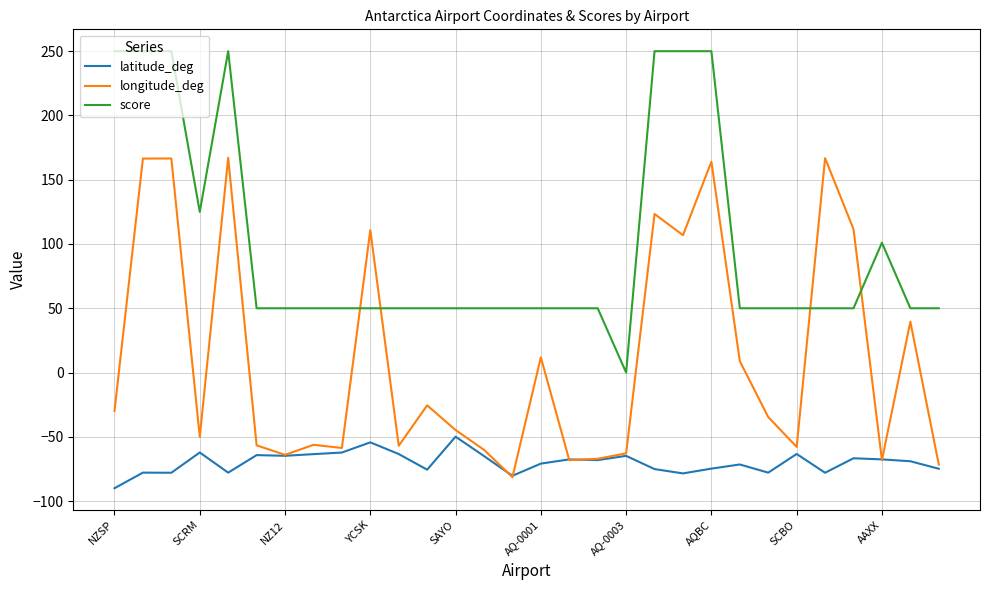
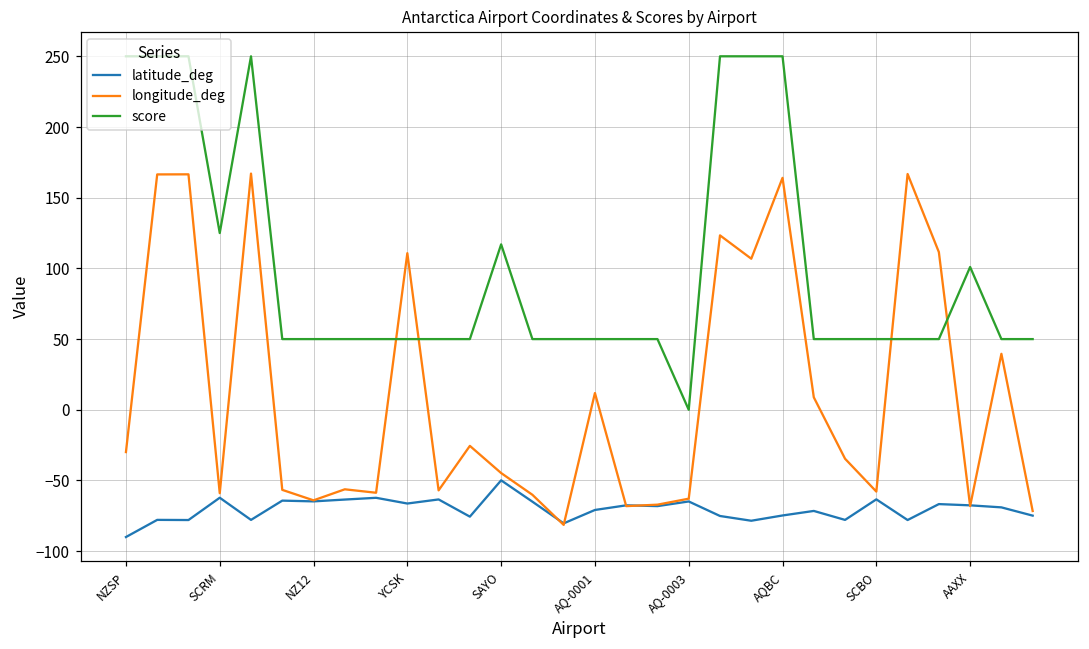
longitude_deg, SCRM: -50 -> -59
latitude_deg, YCSK: -54 -> -66
score, SAYO: 50 -> 117
